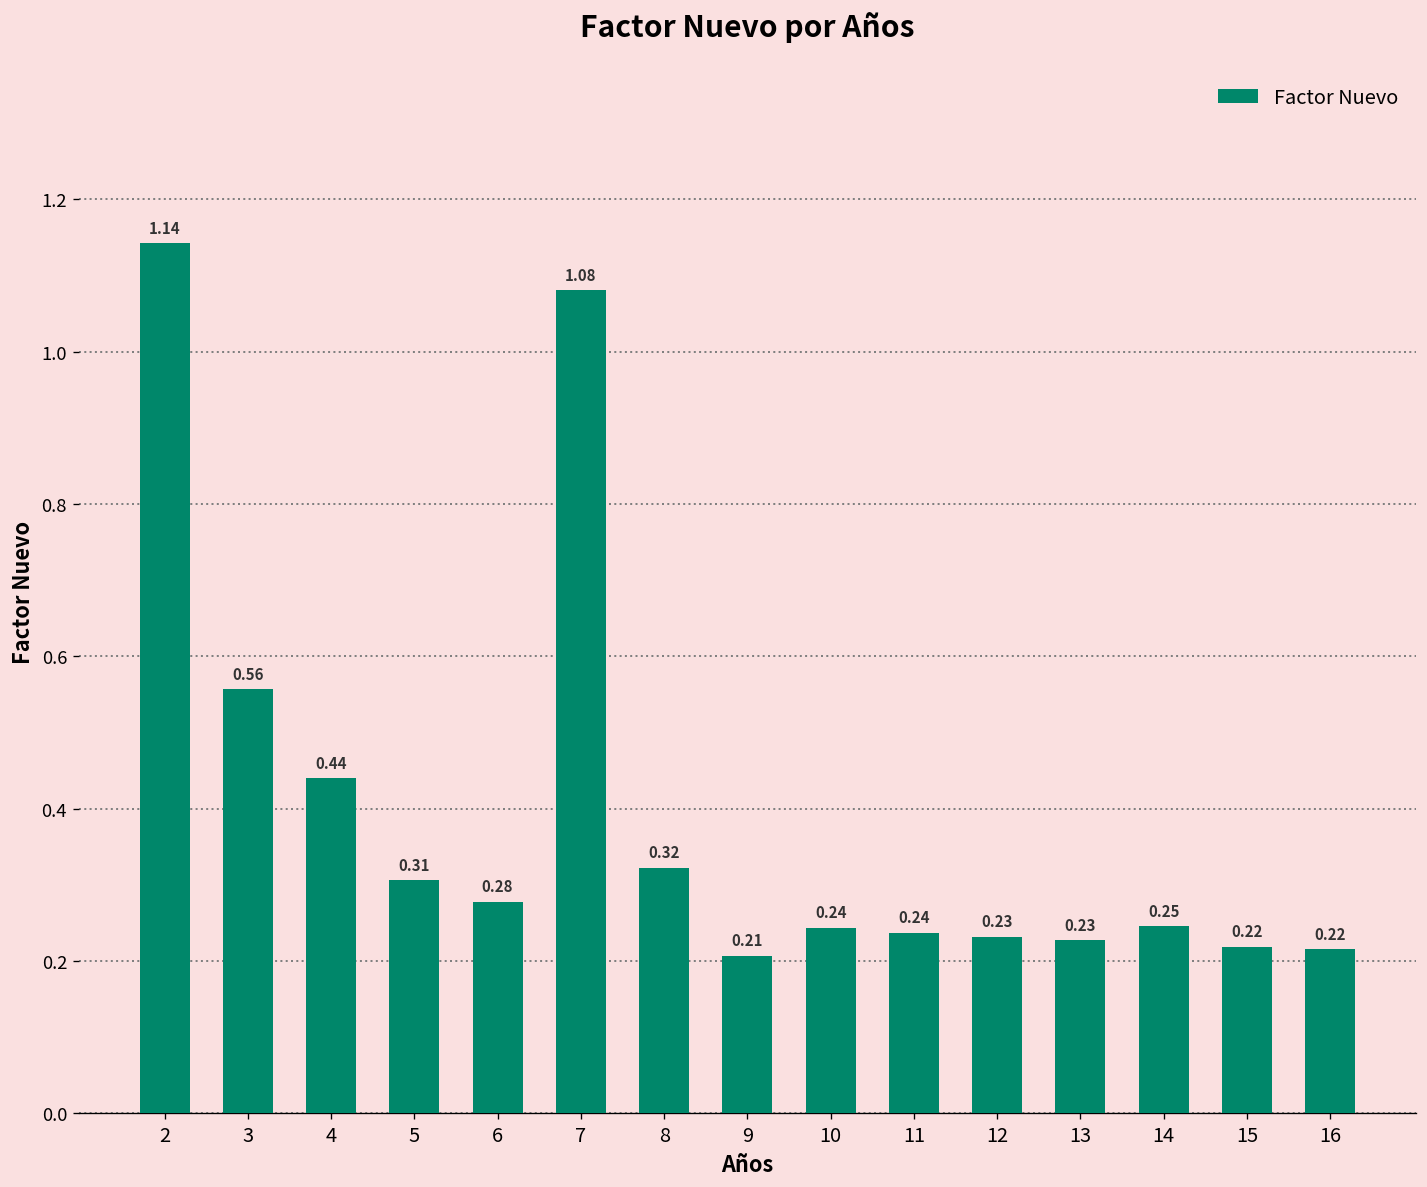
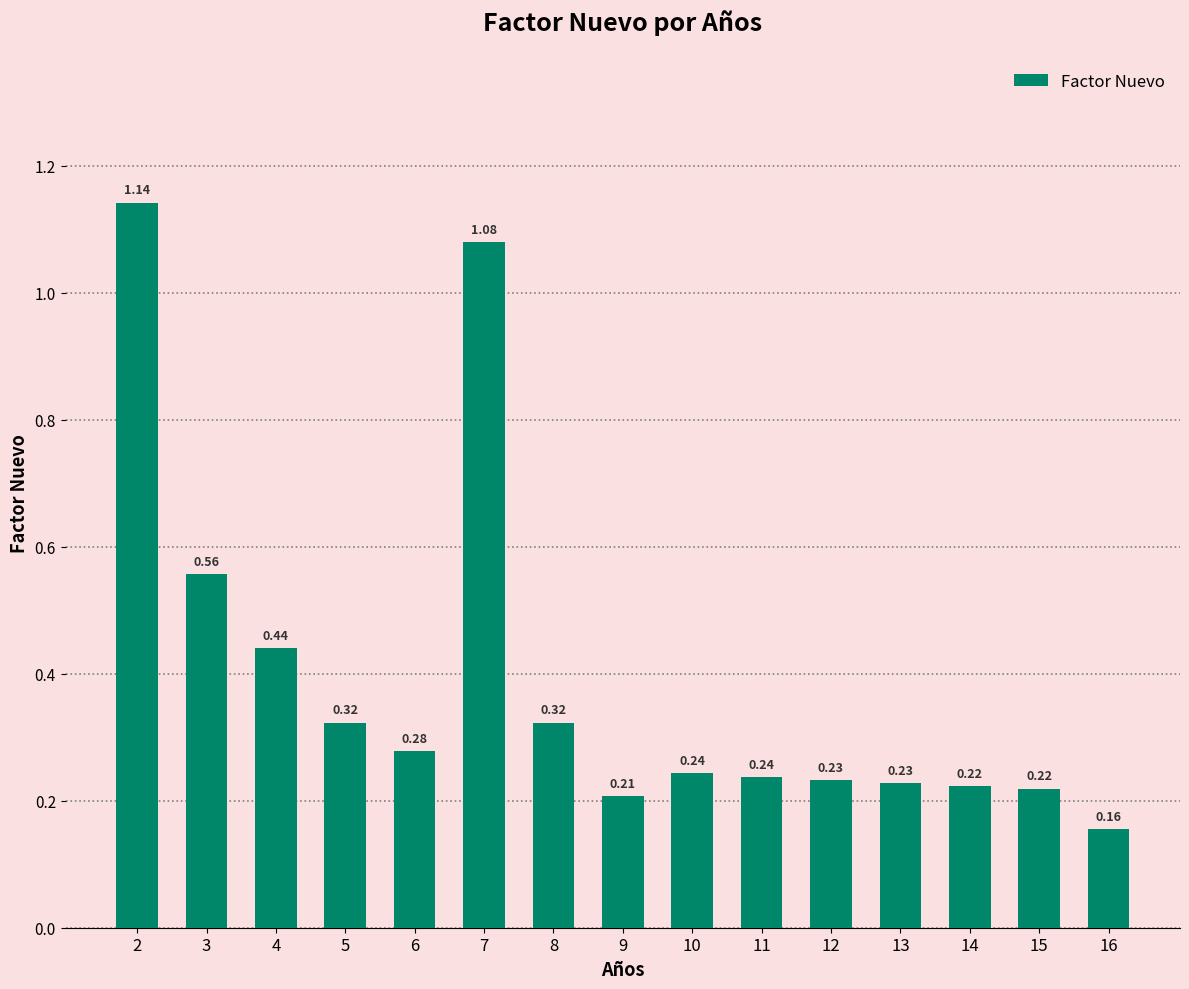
5: 0.31 -> 0.32
14: 0.25 -> 0.22
16: 0.22 -> 0.16
